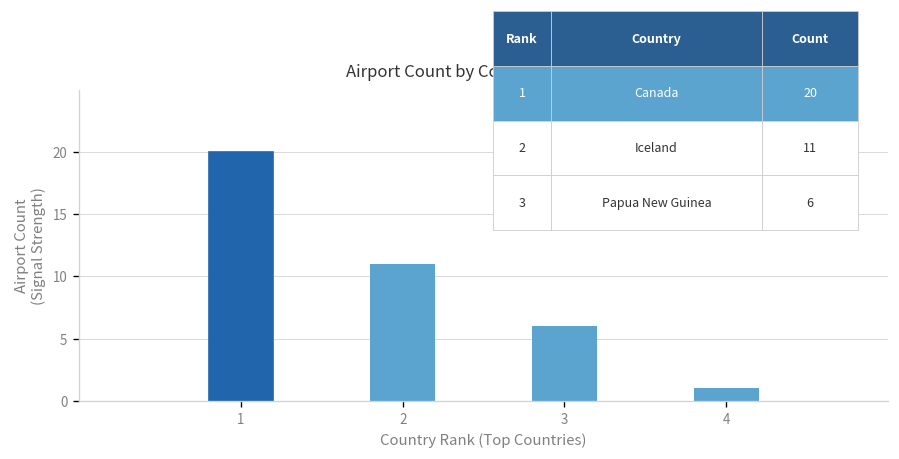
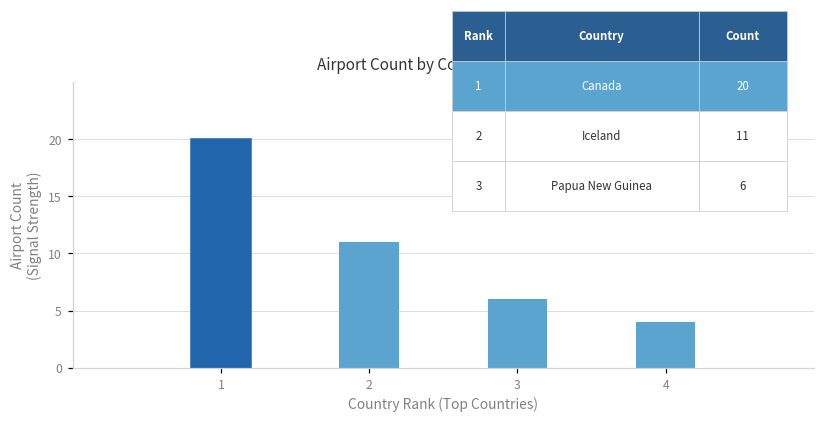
4: 1 -> 4
